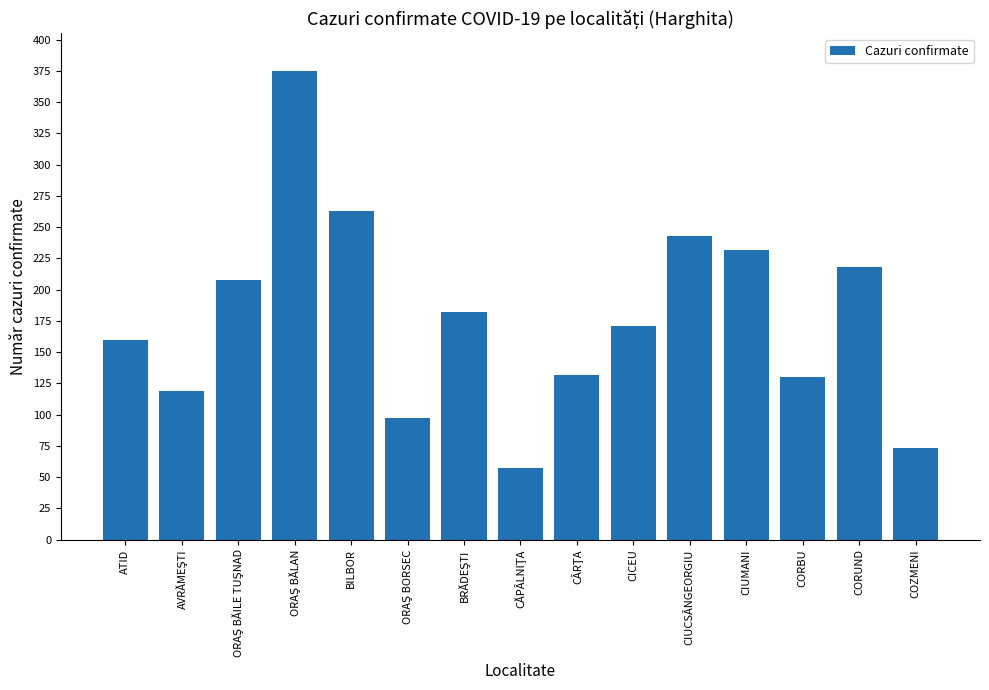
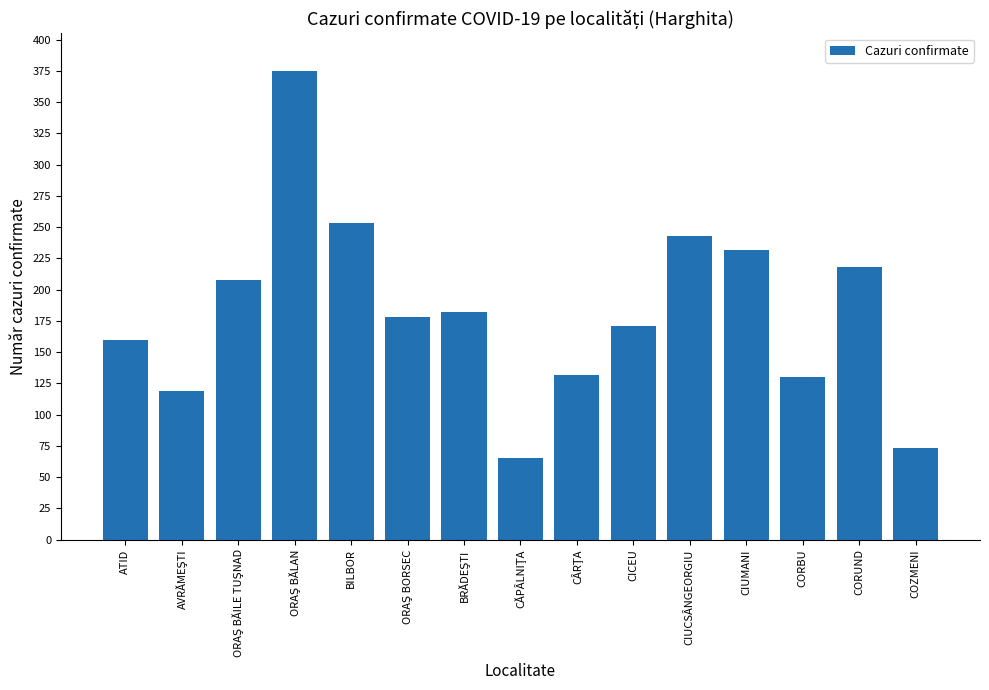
BILBOR: 263 -> 253
ORAŞ BORSEC: 97 -> 178
CĂPÂLNIŢA: 57 -> 65
